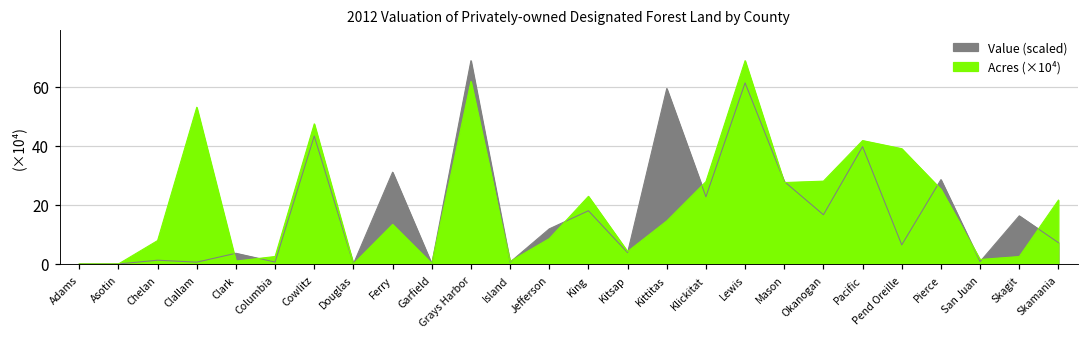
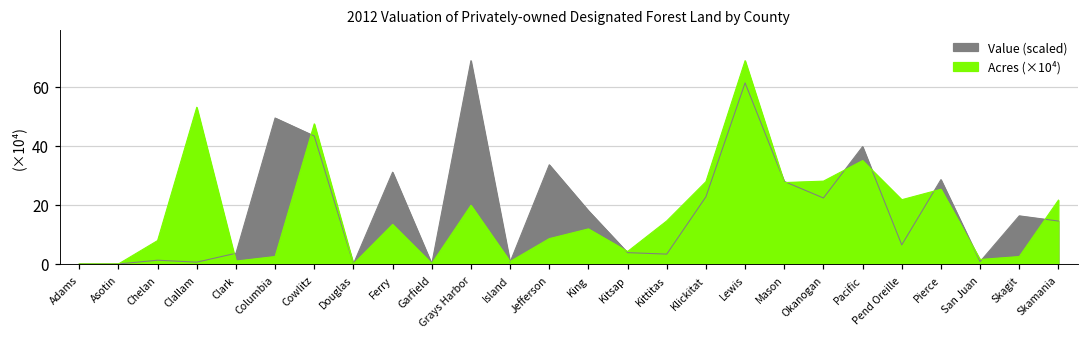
Value (scaled), Columbia: 1 -> 49
Acres (×10⁴), Grays Harbor: 62 -> 20
Value (scaled), Jefferson: 12 -> 34
Acres (×10⁴), King: 23 -> 12
Value (scaled), Kittitas: 59 -> 3
Value (scaled), Okanogan: 17 -> 22
Acres (×10⁴), Pacific: 42 -> 35
Acres (×10⁴), Pend Oreille: 39 -> 22
Value (scaled), Skamania: 7 -> 15
